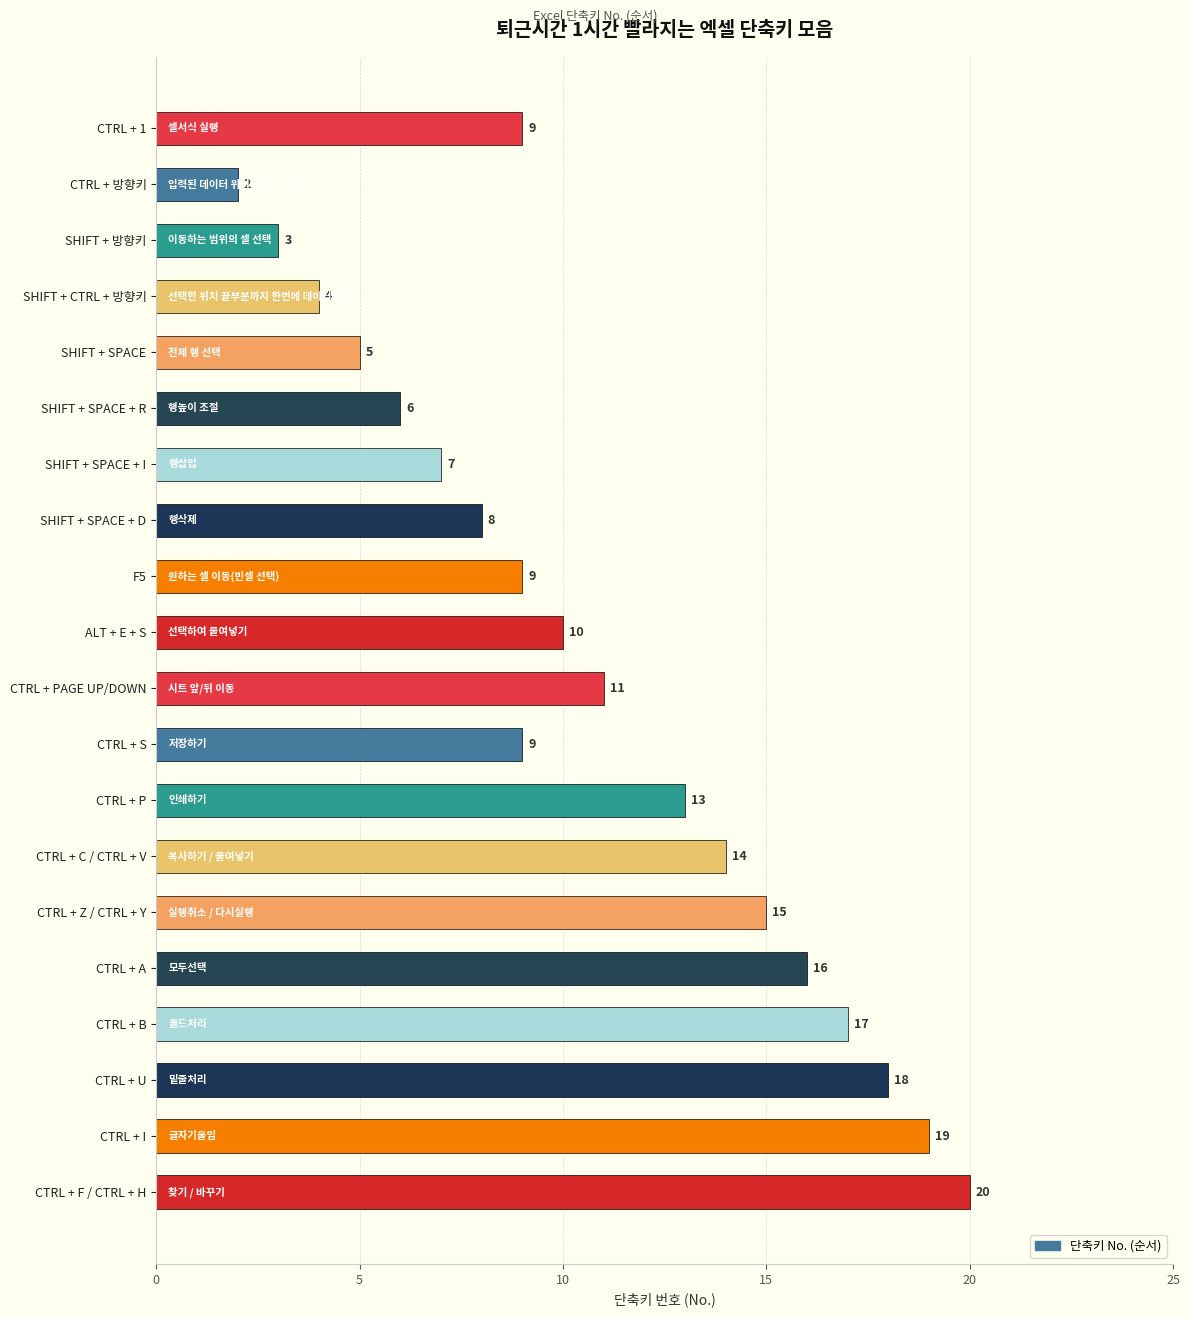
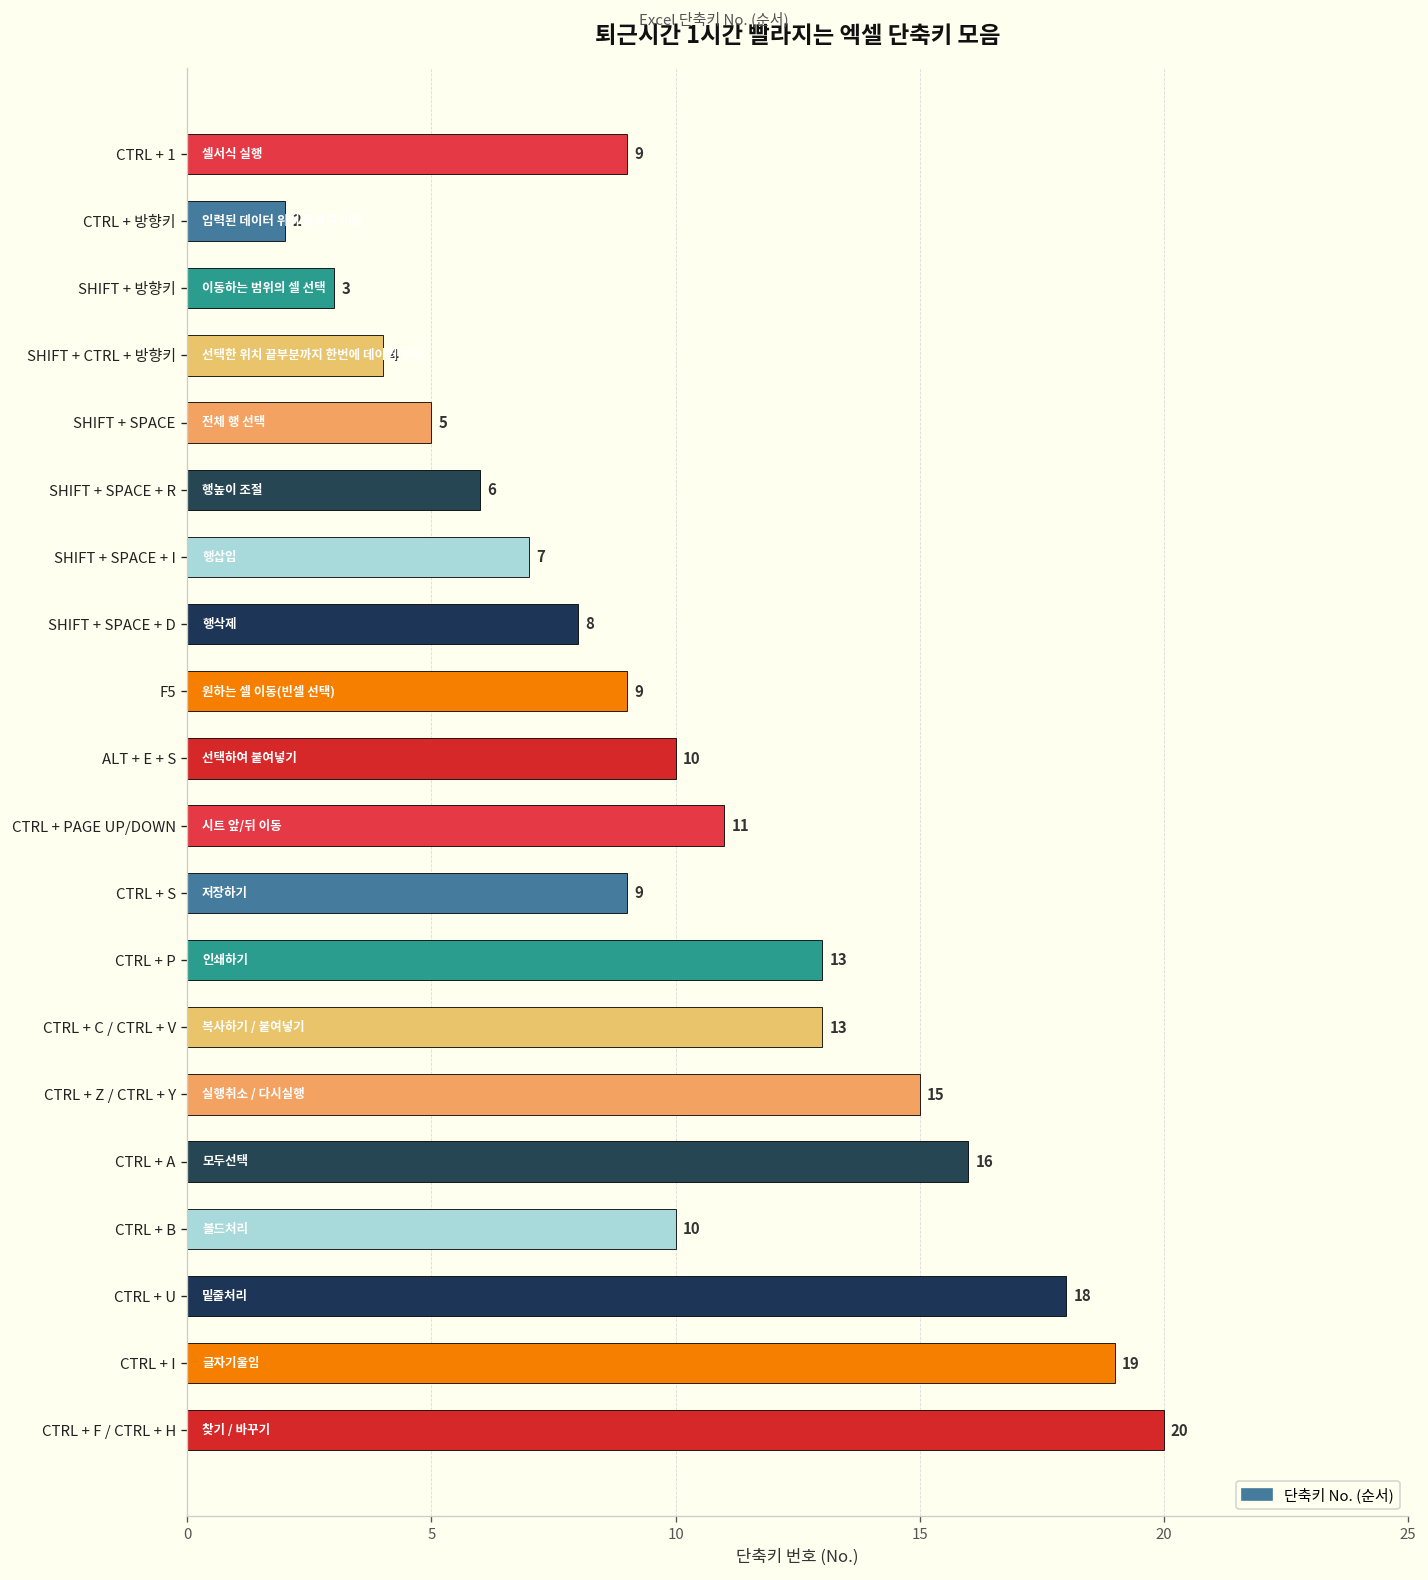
CTRL + C / CTRL + V: 14 -> 13
CTRL + B: 17 -> 10
